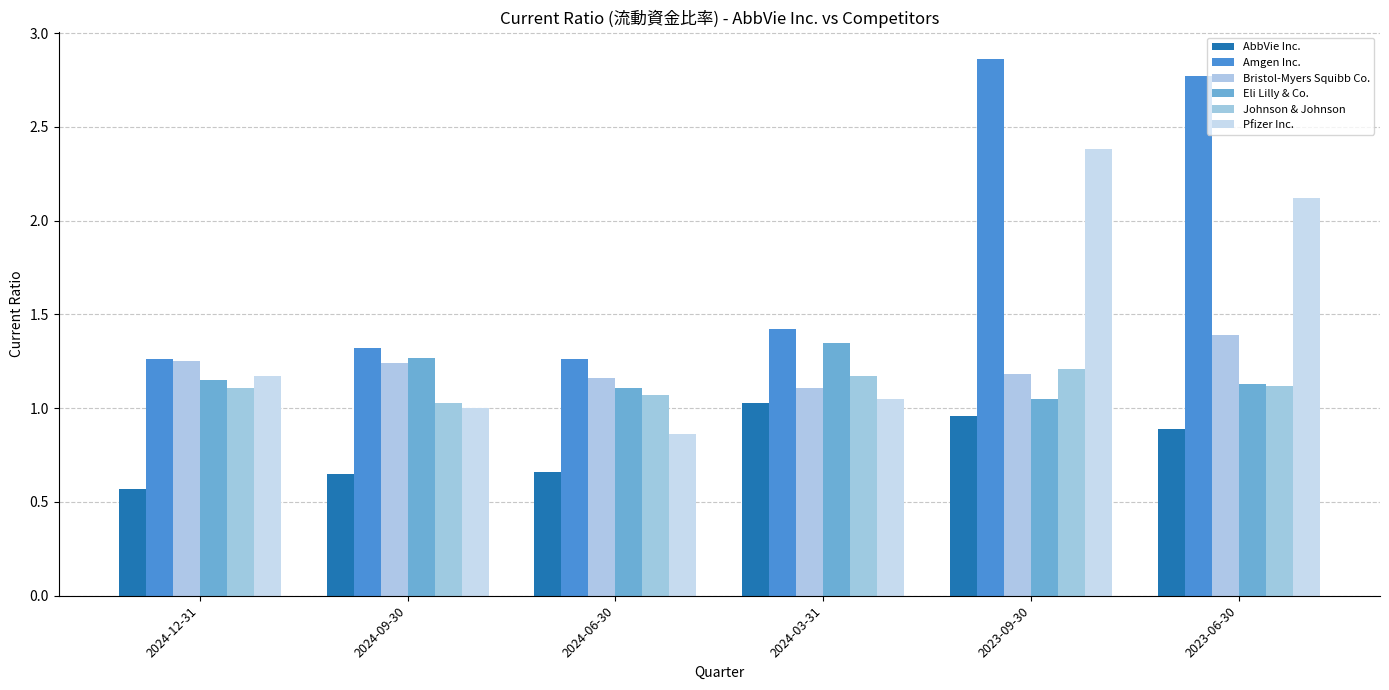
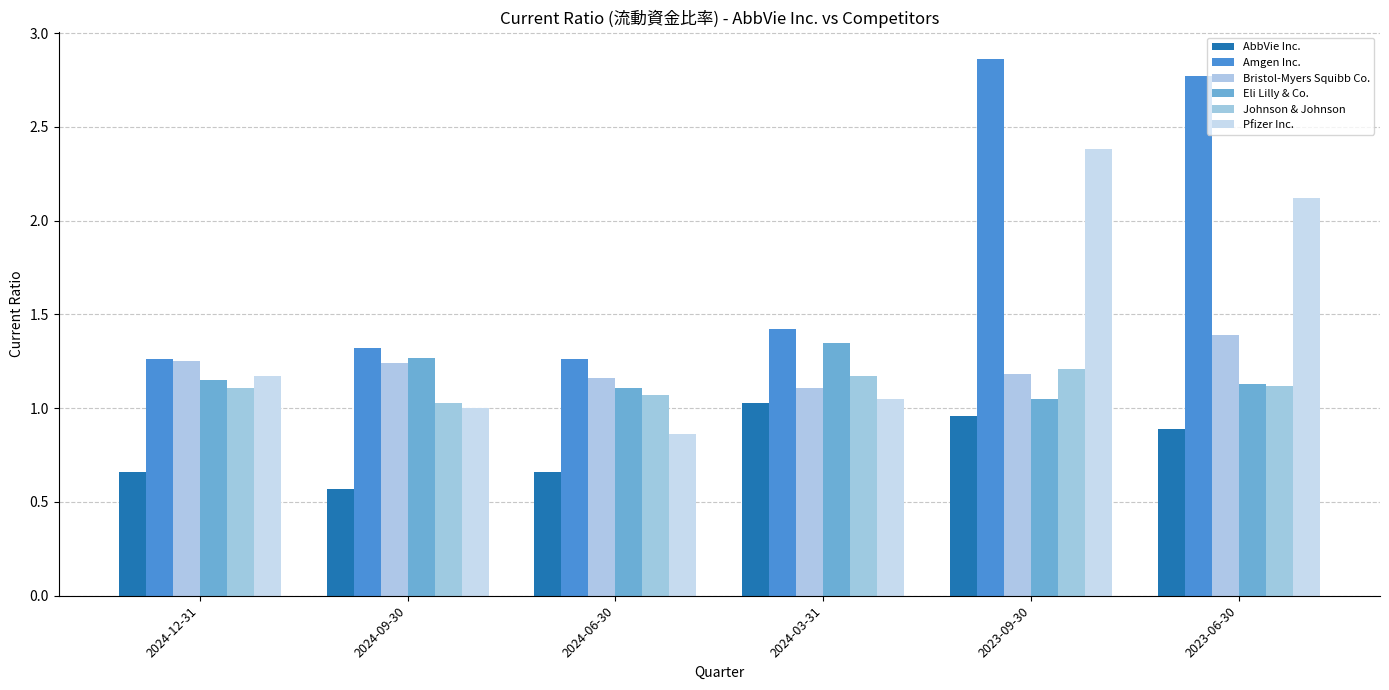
AbbVie Inc., 2024-12-31: 0.57 -> 0.66
AbbVie Inc., 2024-09-30: 0.65 -> 0.57
